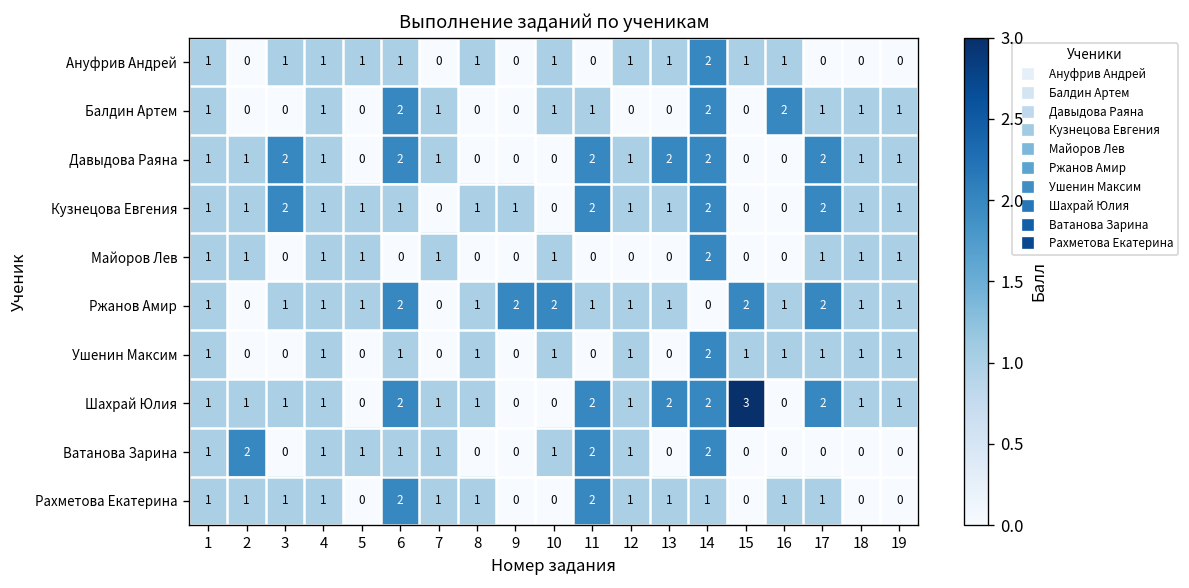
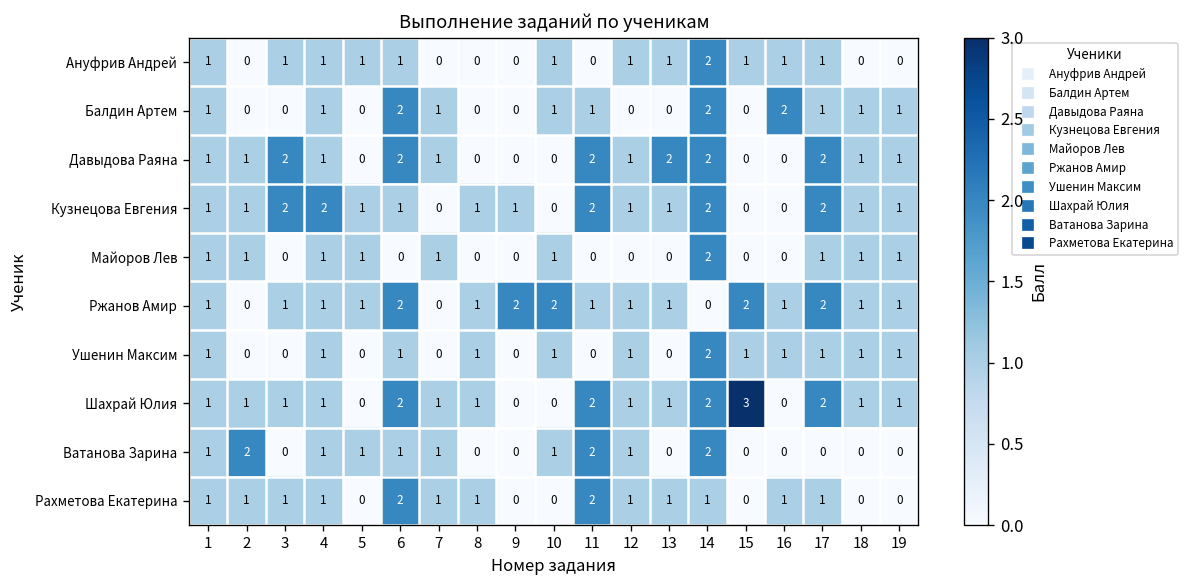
Ануфрив Андрей, 8: 1 -> 0
Ануфрив Андрей, 17: 0 -> 1
Кузнецова Евгения, 4: 1 -> 2
Шахрай Юлия, 13: 2 -> 1
